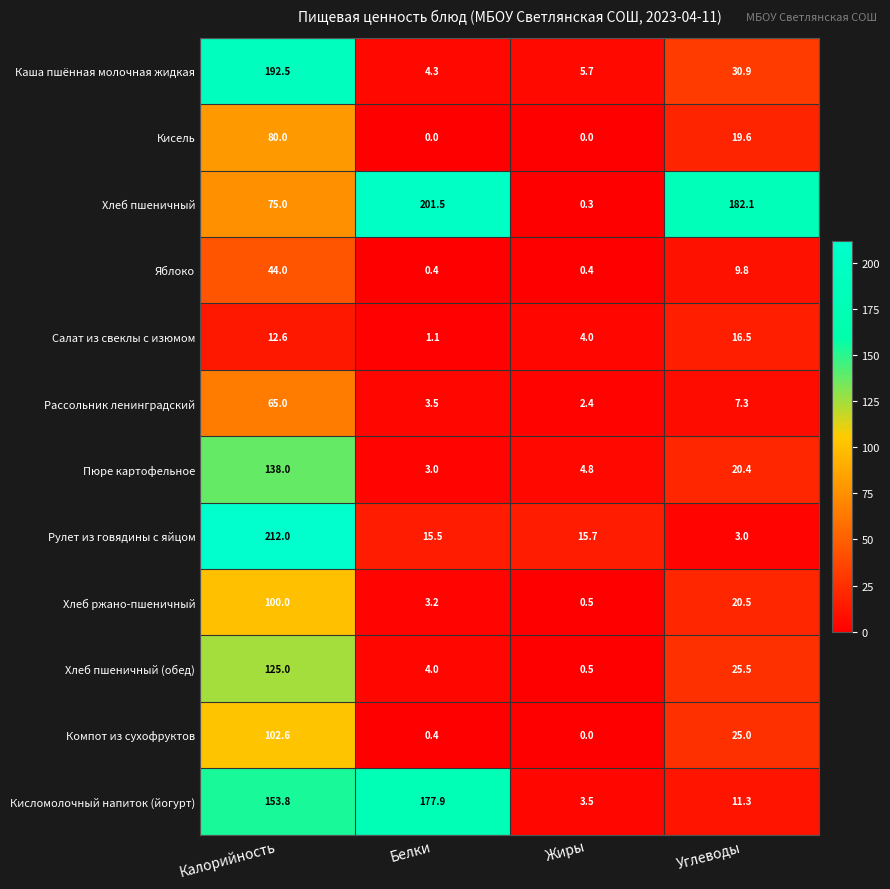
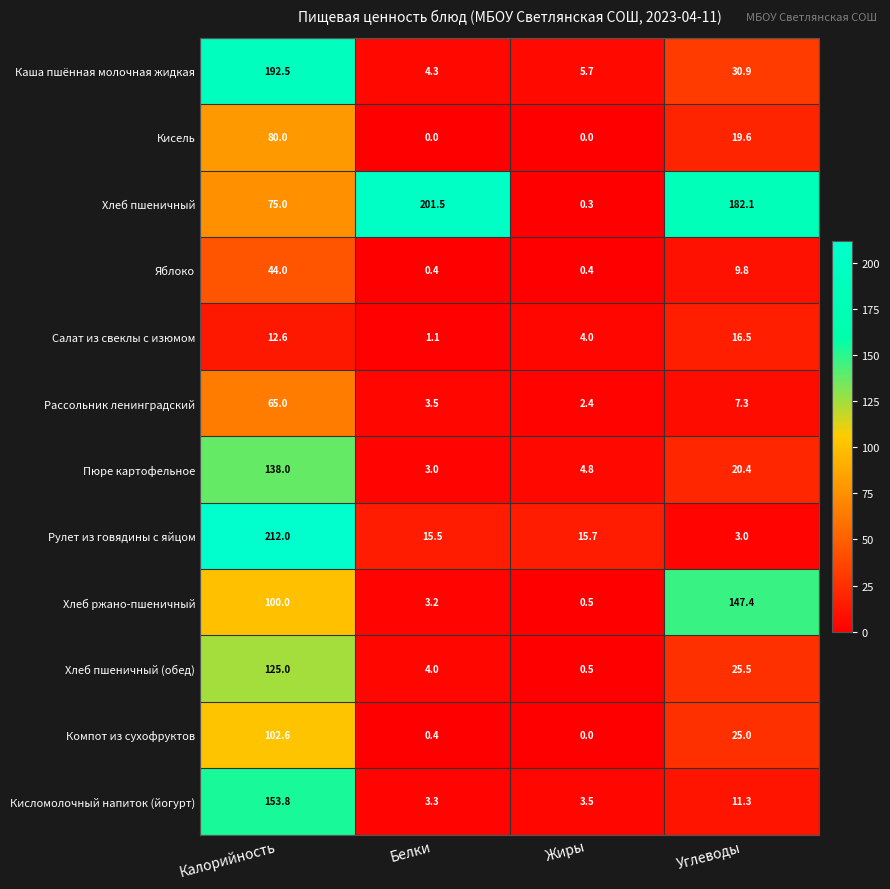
Хлеб ржано-пшеничный, Углеводы: 20.5 -> 147.4
Кисломолочный напиток (йогурт), Белки: 177.9 -> 3.3
